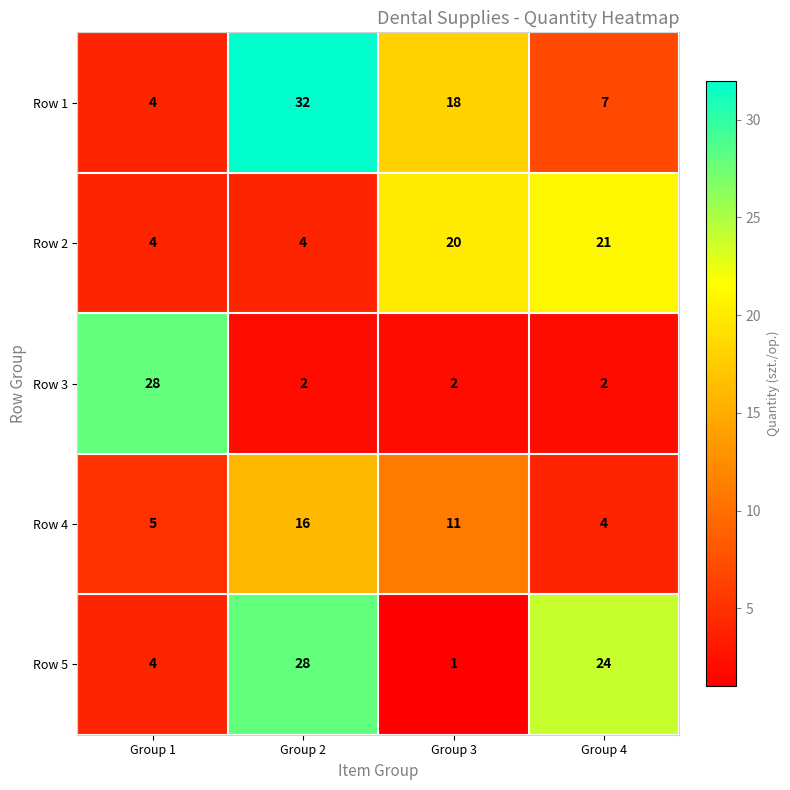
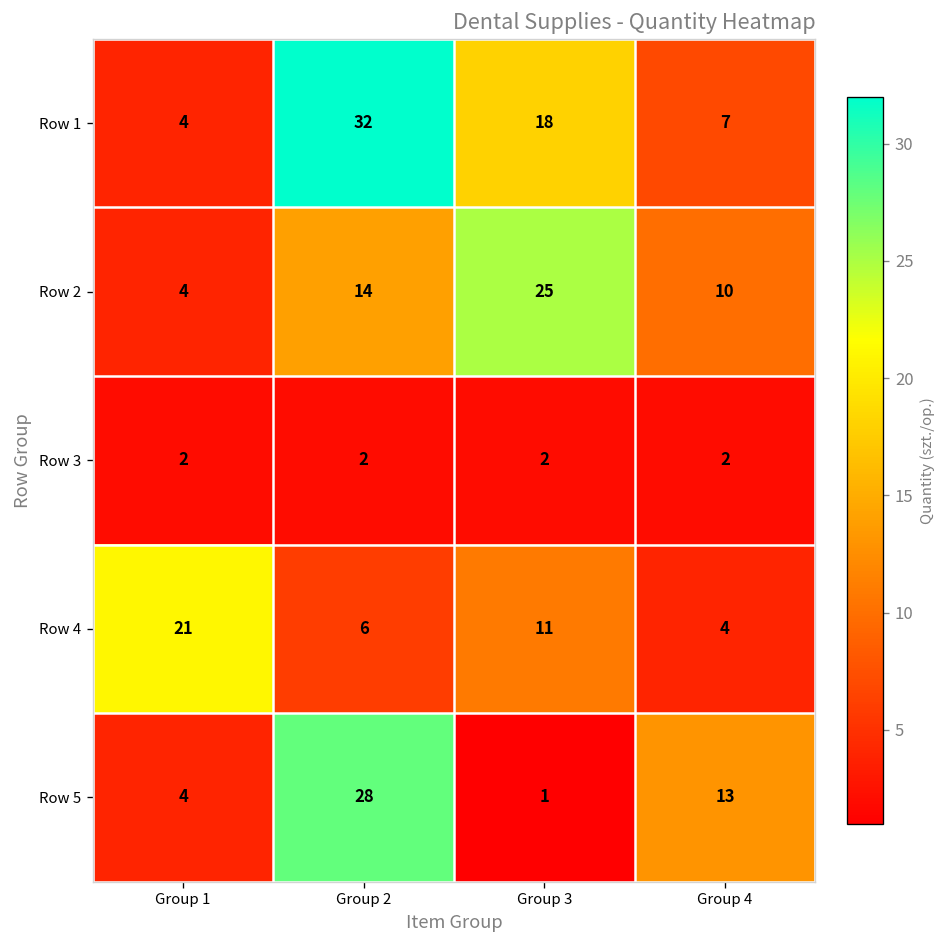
Row 2, Group 2: 4 -> 14
Row 2, Group 3: 20 -> 25
Row 2, Group 4: 21 -> 10
Row 3, Group 1: 28 -> 2
Row 4, Group 1: 5 -> 21
Row 4, Group 2: 16 -> 6
Row 5, Group 4: 24 -> 13
